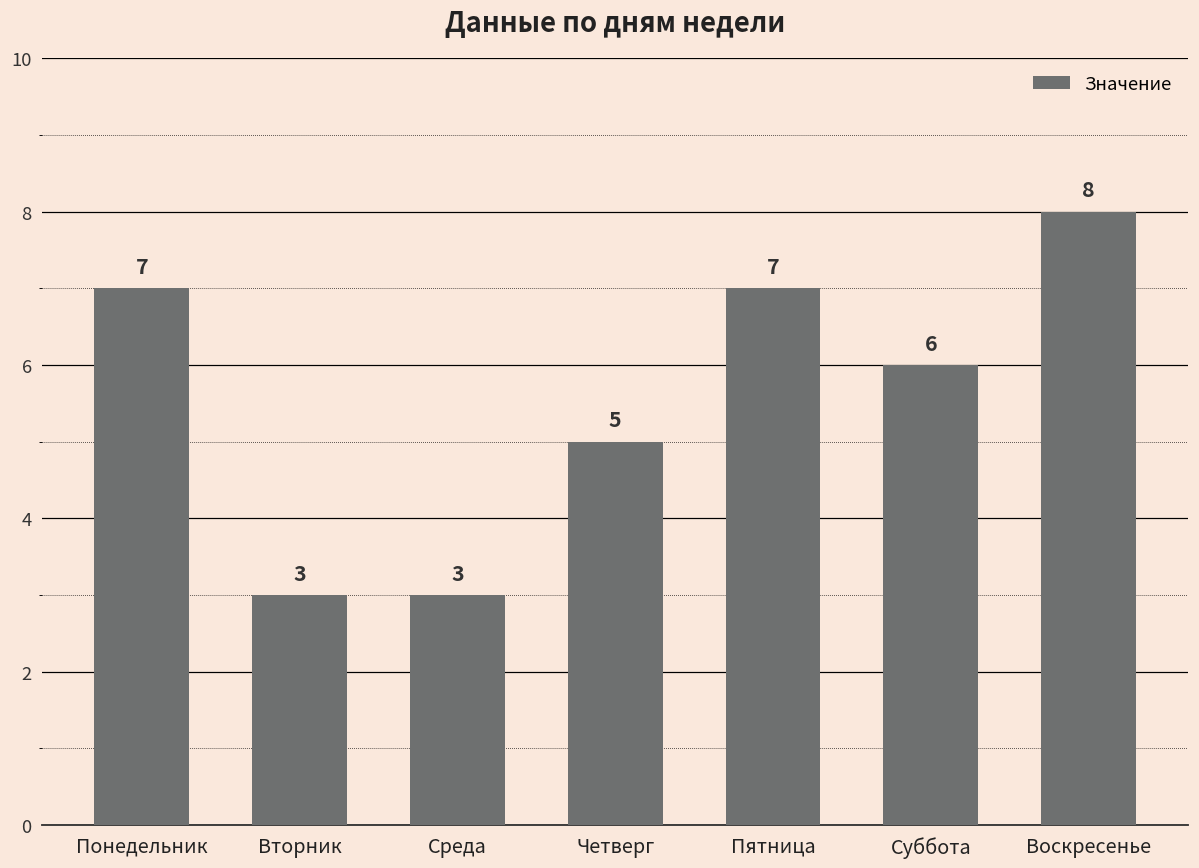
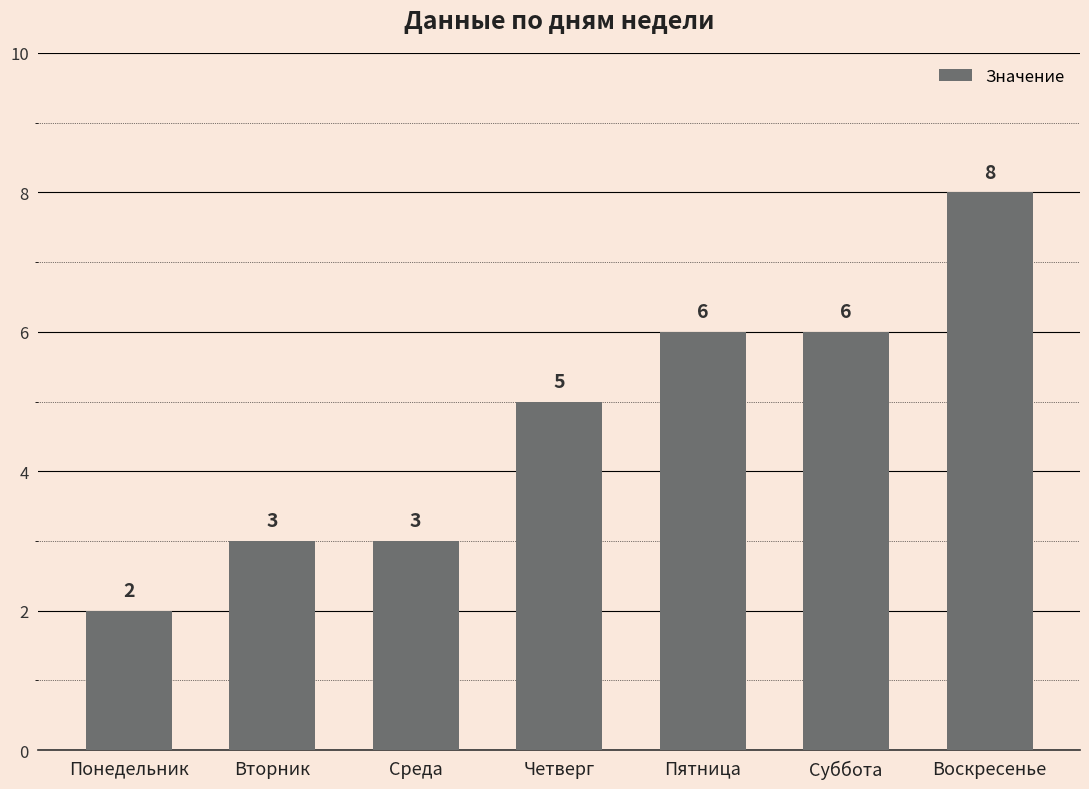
Понедельник: 7 -> 2
Пятница: 7 -> 6
